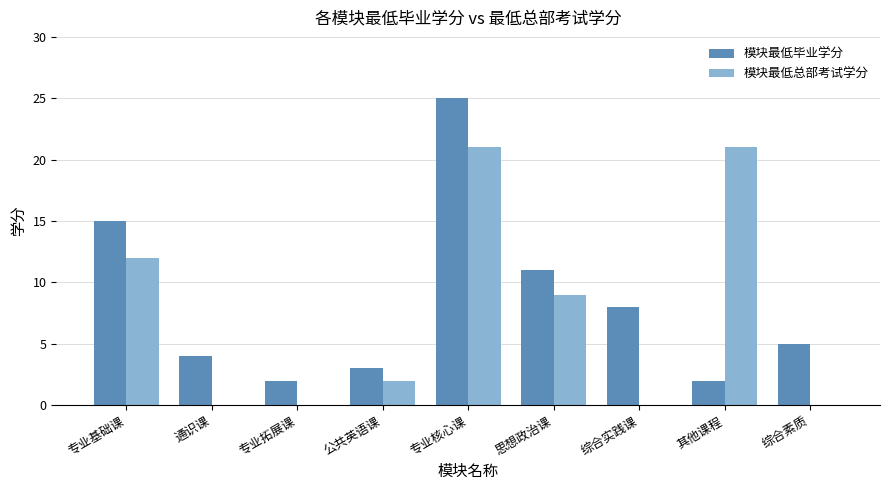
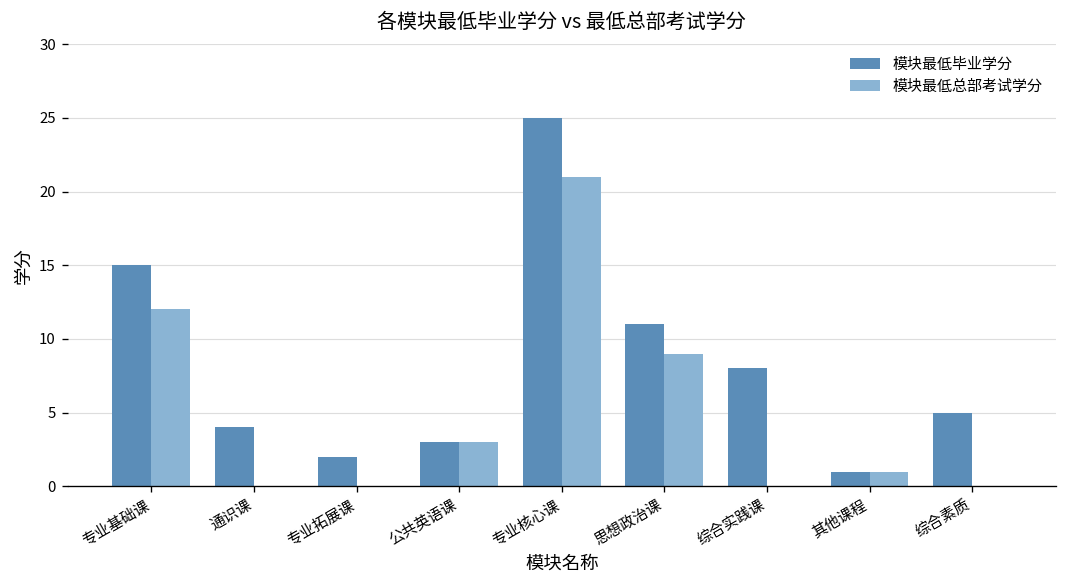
模块最低总部考试学分, 公共英语课: 2 -> 3
模块最低毕业学分, 其他课程: 2 -> 1
模块最低总部考试学分, 其他课程: 21 -> 1
